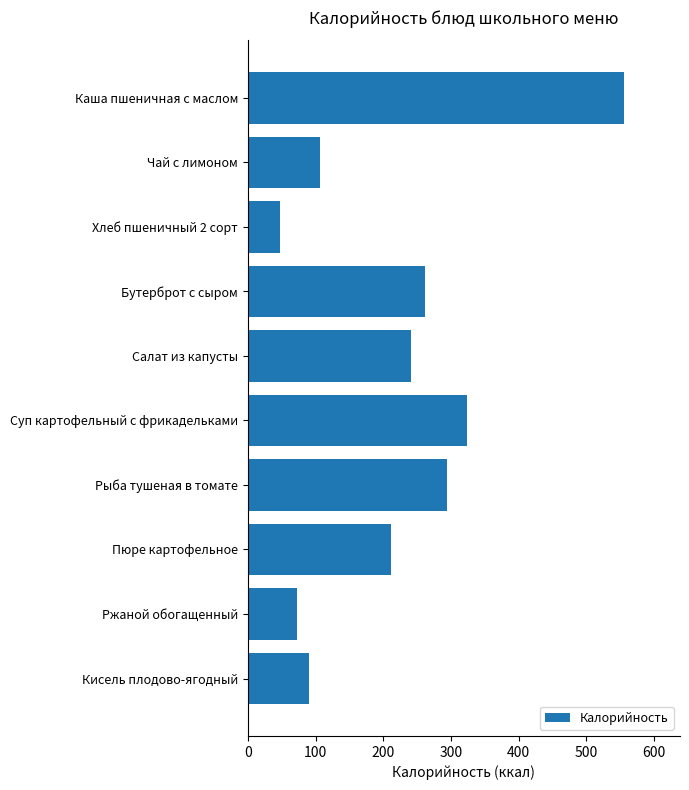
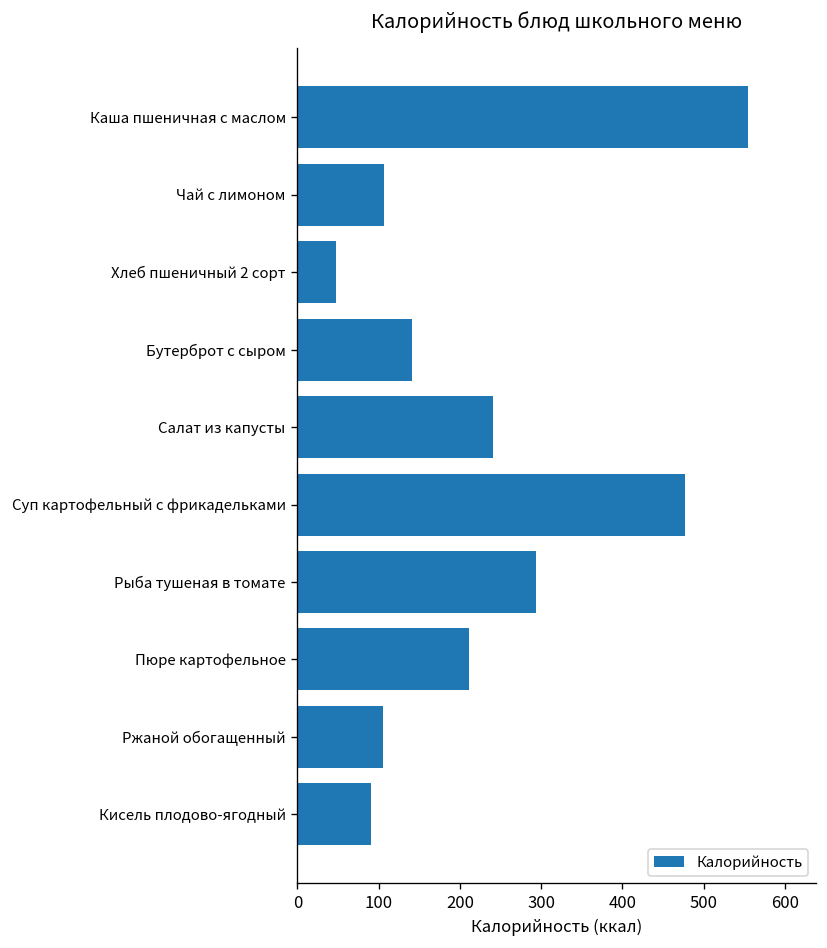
Бутерброт с сыром: 260 -> 140
Суп картофельный с фрикадельками: 320 -> 480
Ржаной обогащенный: 70 -> 110
